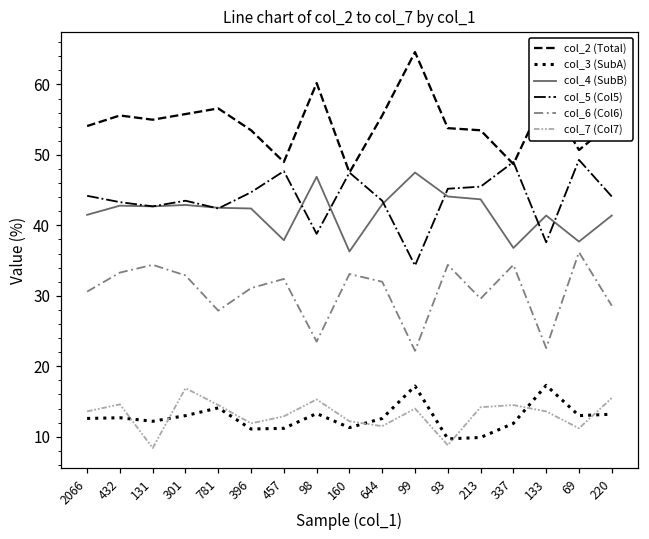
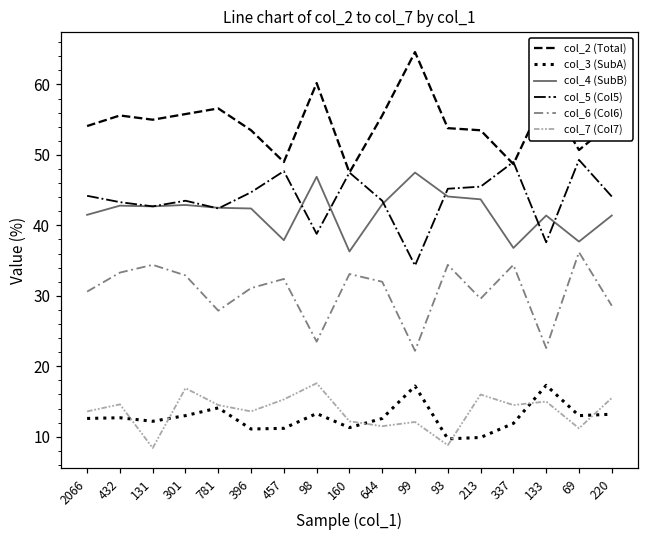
col_7 (Col7), 396: 12 -> 14
col_7 (Col7), 457: 13 -> 15
col_7 (Col7), 98: 15 -> 18
col_7 (Col7), 99: 14 -> 12
col_7 (Col7), 213: 14 -> 16
col_7 (Col7), 133: 14 -> 15
